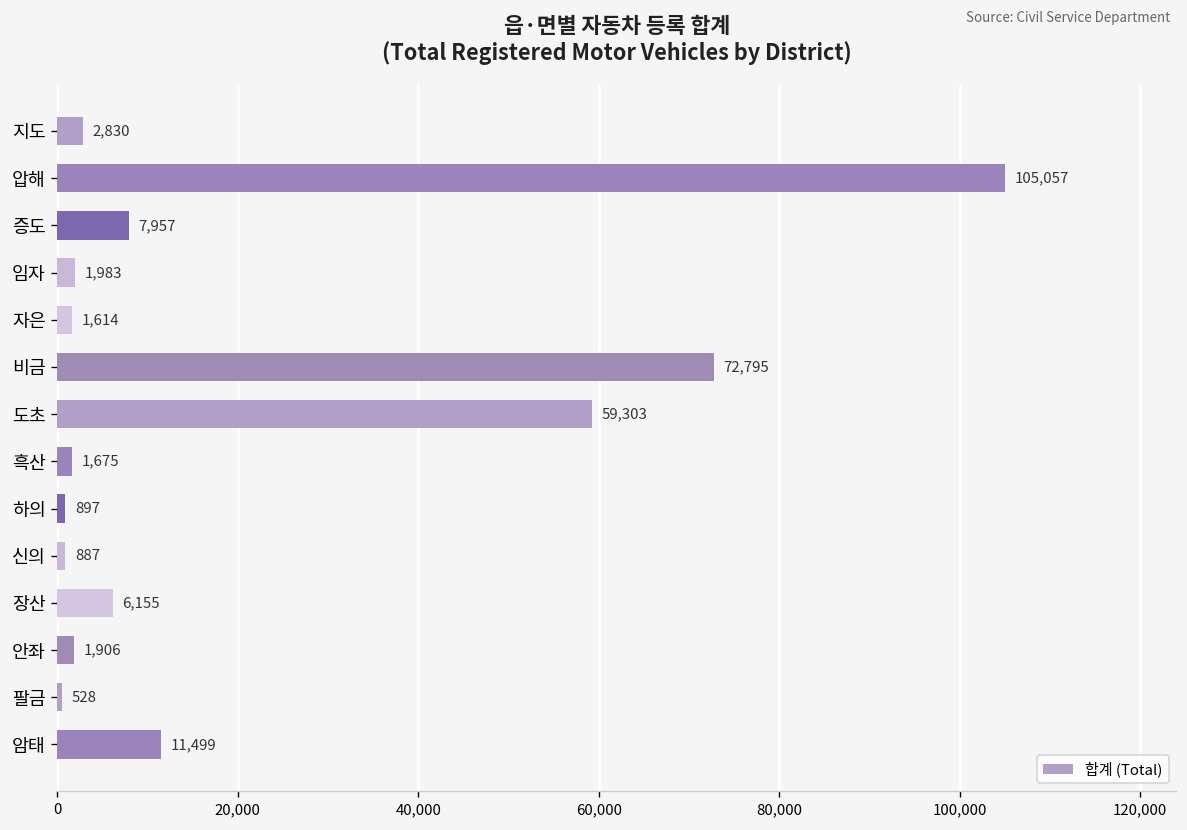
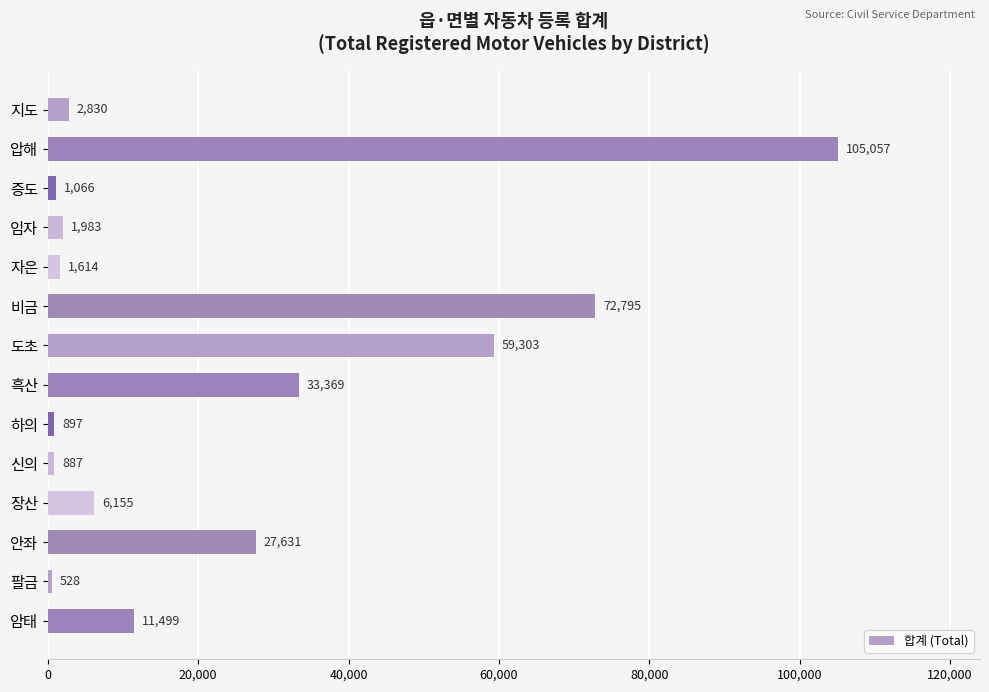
증도: 7,957 -> 1,066
흑산: 1,675 -> 33,369
안좌: 1,906 -> 27,631
